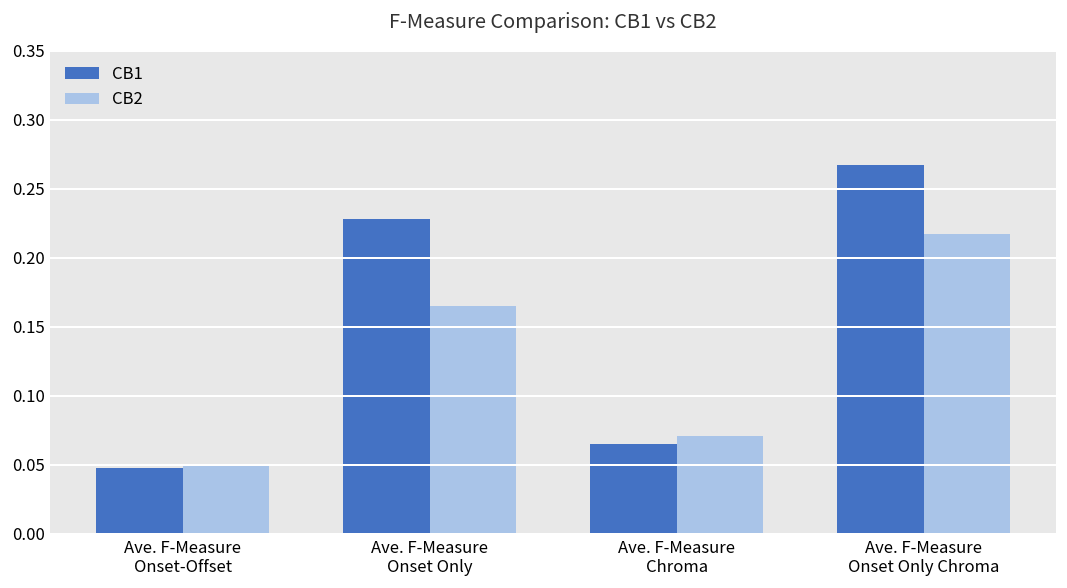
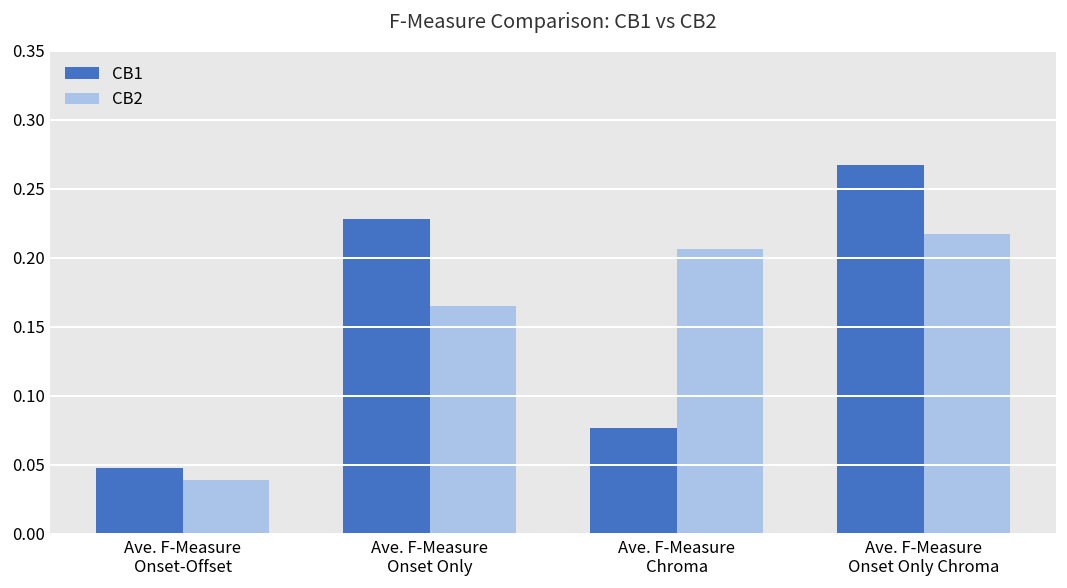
CB2, Ave. F-Measure Onset-Offset: 0.049 -> 0.039
CB1, Ave. F-Measure Chroma: 0.065 -> 0.077
CB2, Ave. F-Measure Chroma: 0.071 -> 0.207
